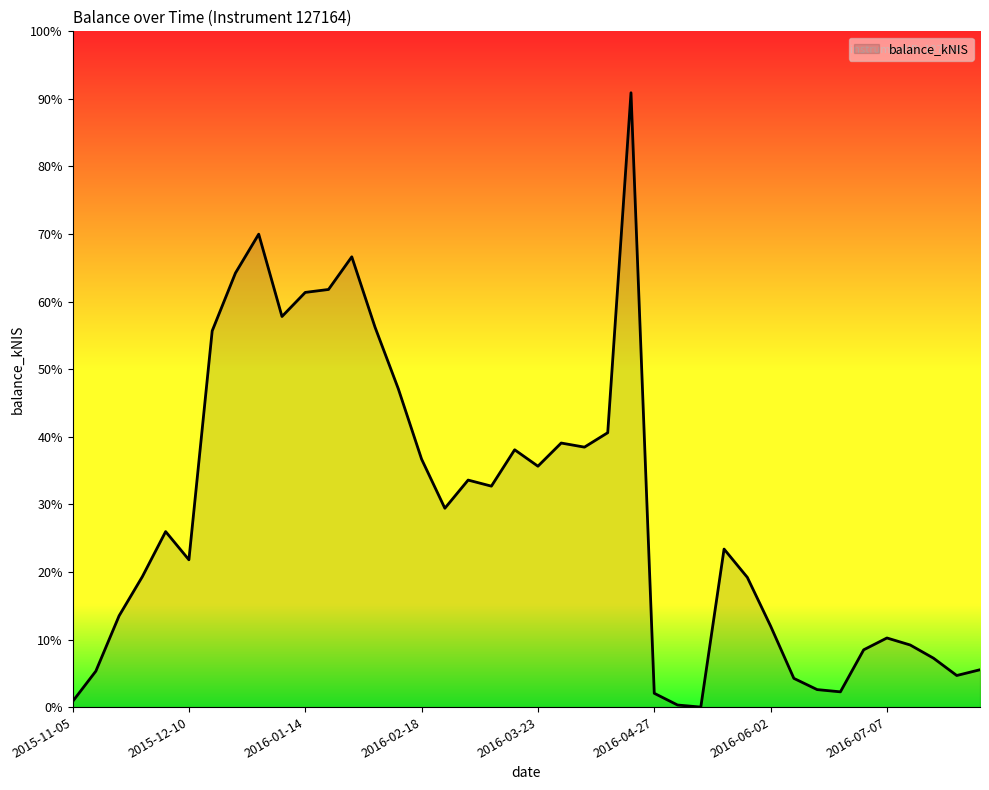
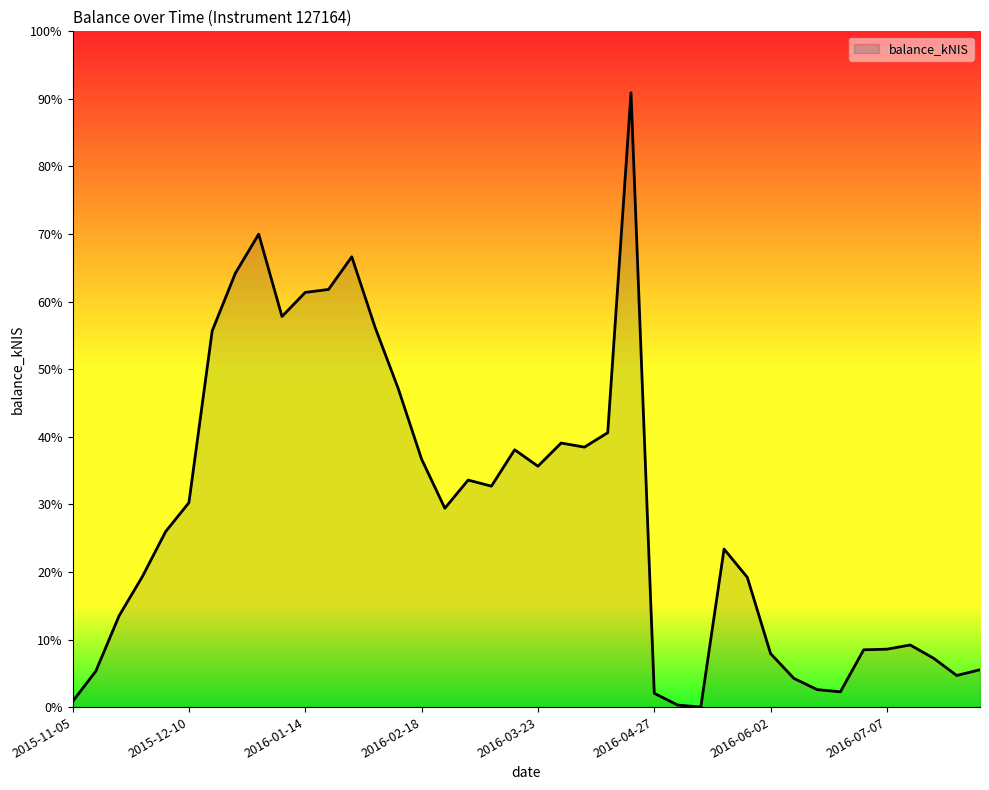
2015-12-10: 22% -> 30%
2016-06-02: 12% -> 8%
2016-07-07: 10% -> 9%
